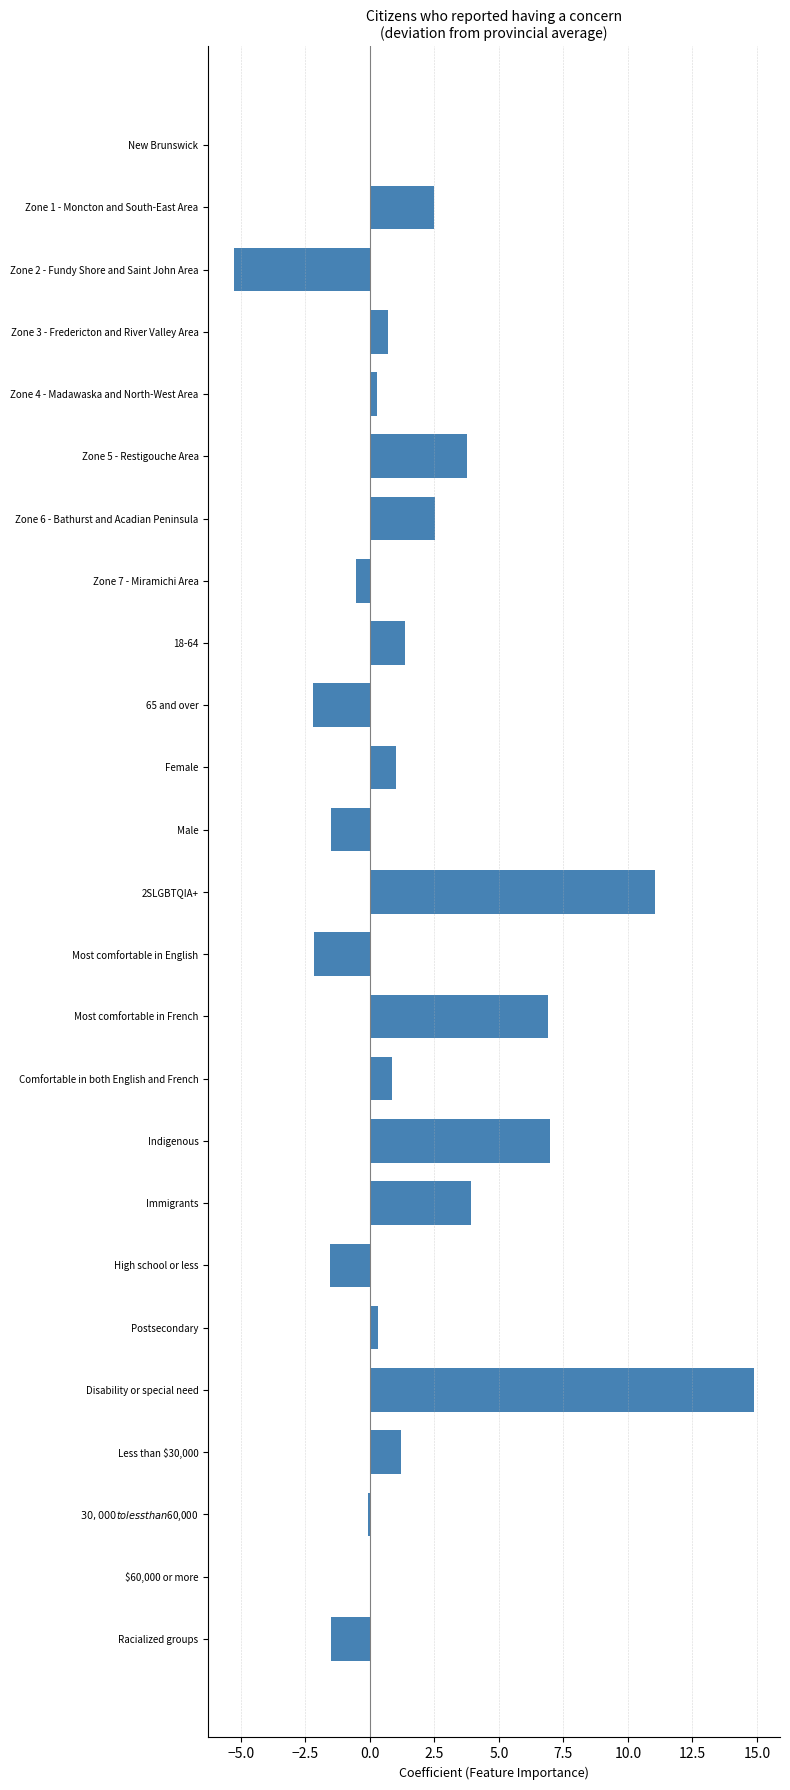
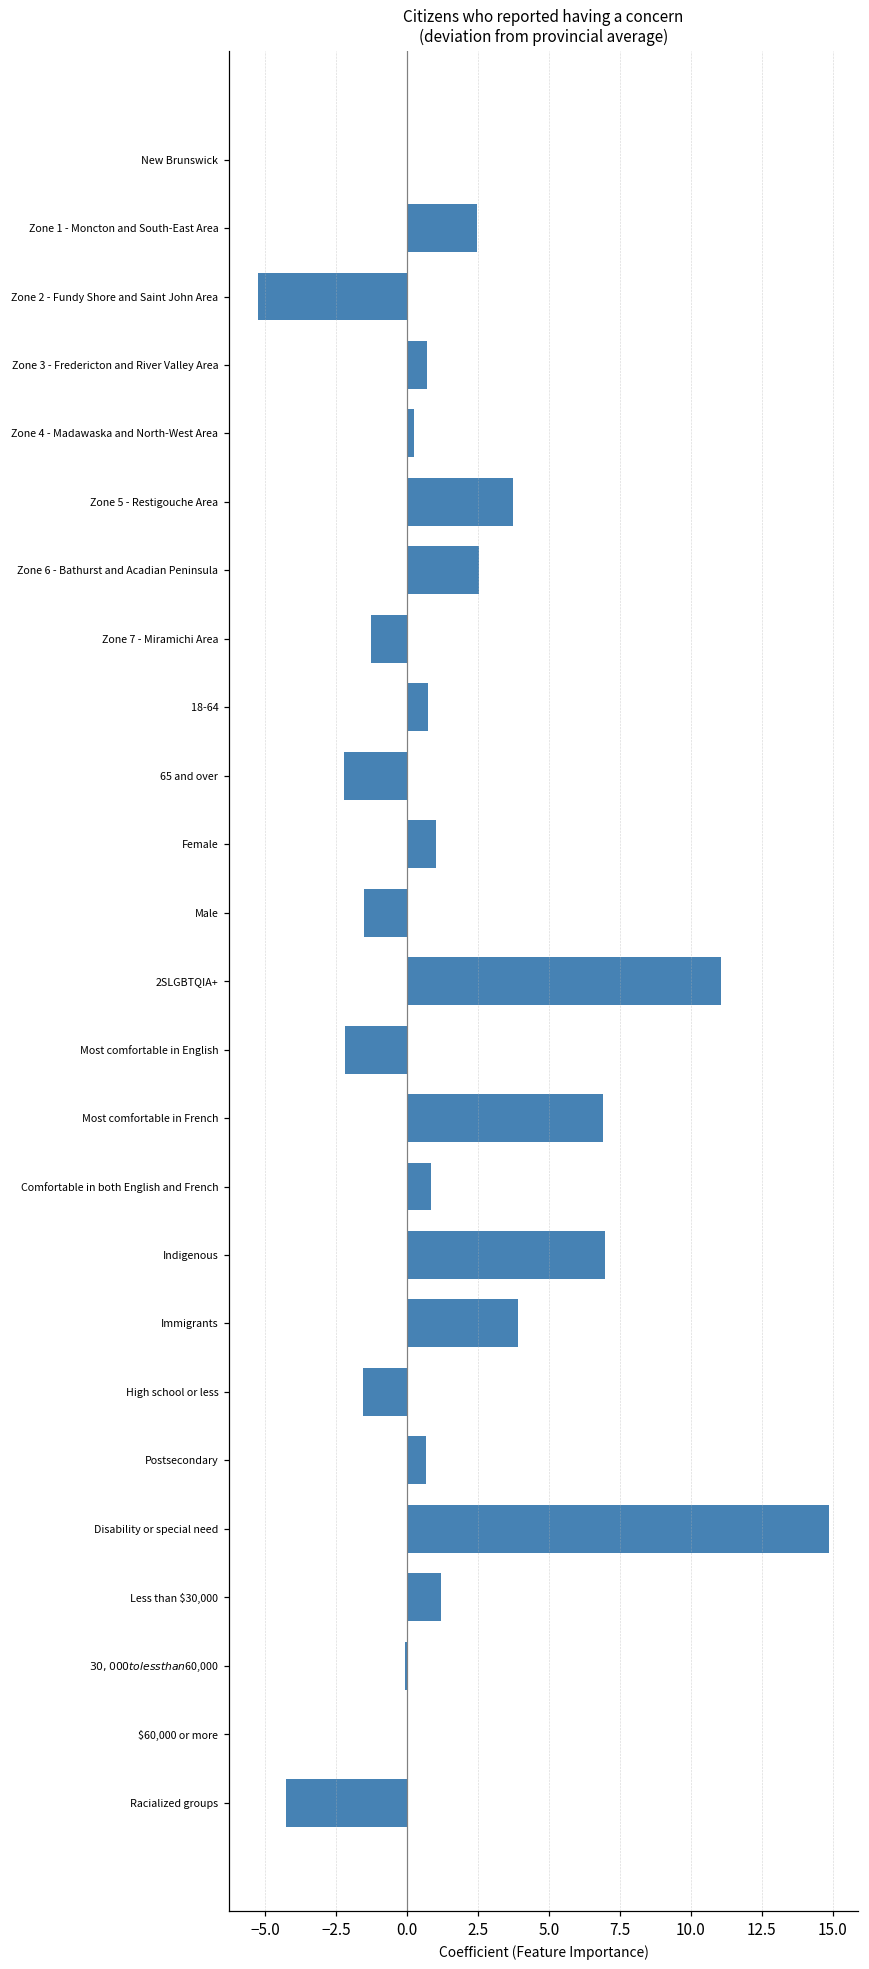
Zone 7 - Miramichi Area: -0.5 -> -1.3
18-64: 1.4 -> 0.7
Postsecondary: 0.3 -> 0.7
Racialized groups: -1.5 -> -4.3
